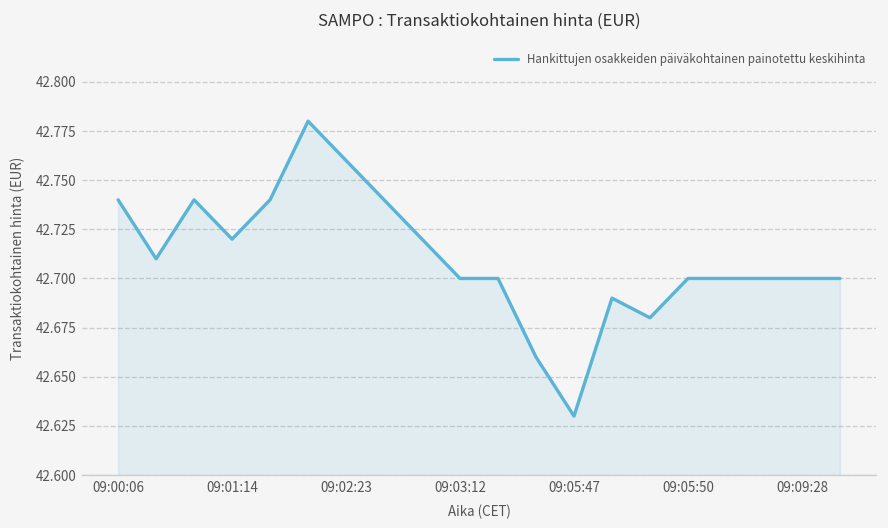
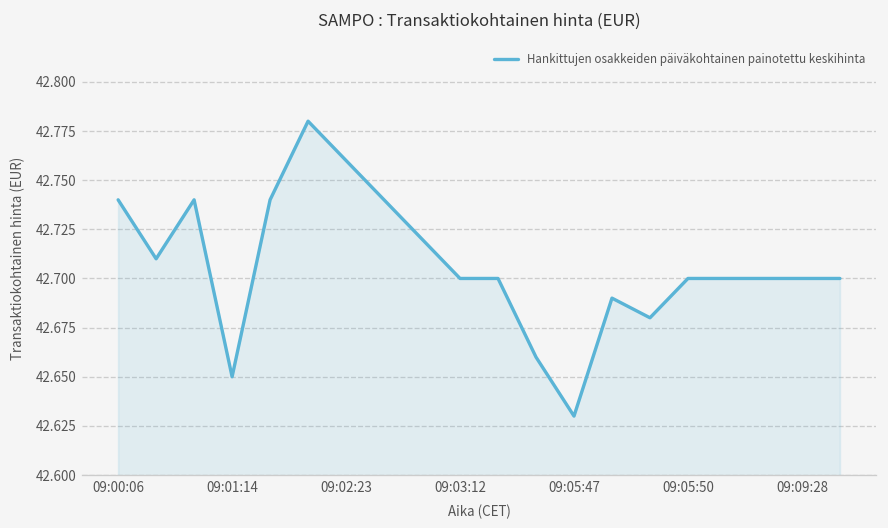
09:01:14: 42.72 -> 42.65
